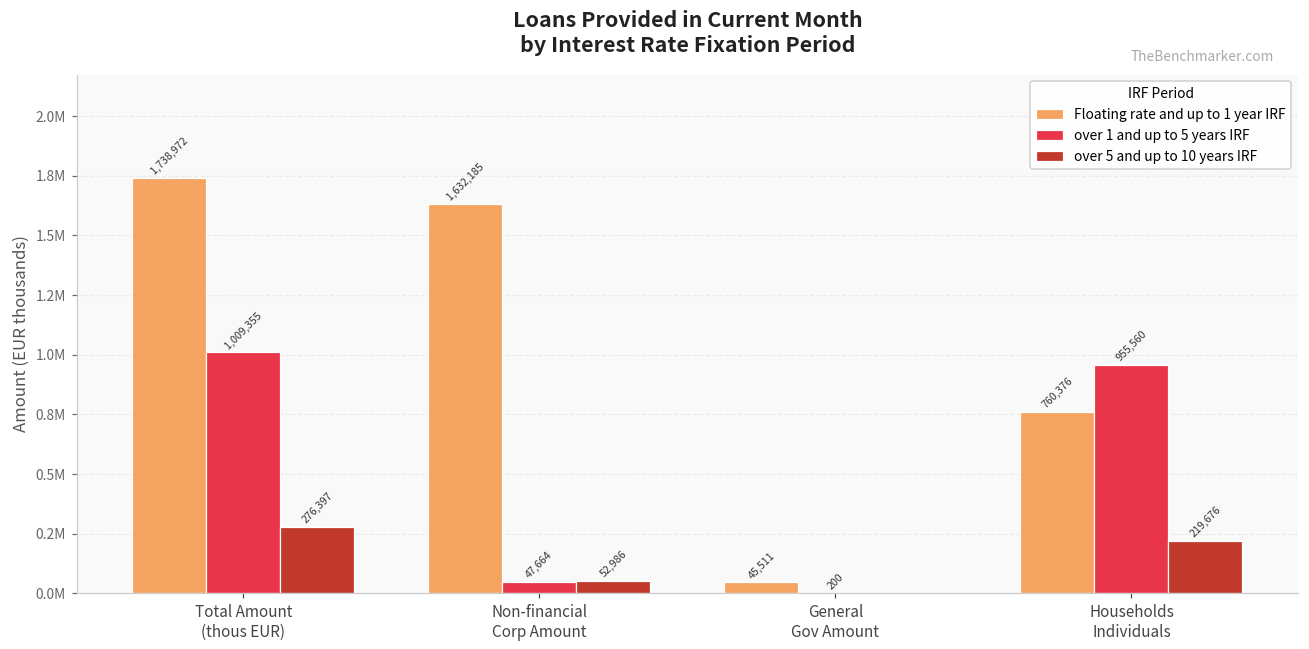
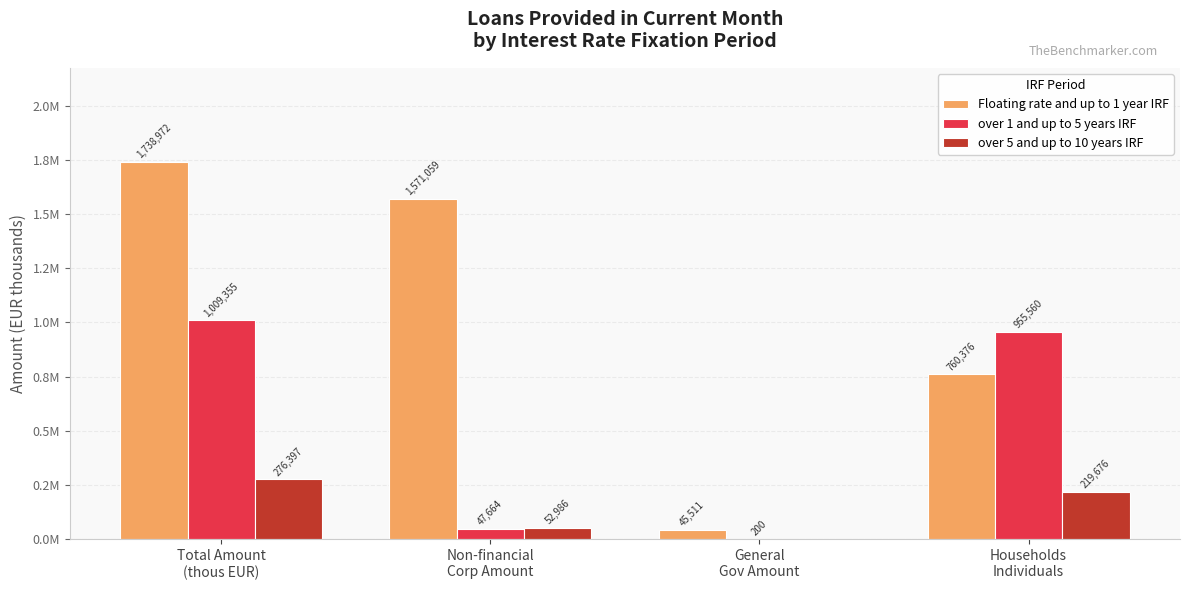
Floating rate and up to 1 year IRF, Non-financial Corp Amount: 1,632,185 -> 1,571,059
